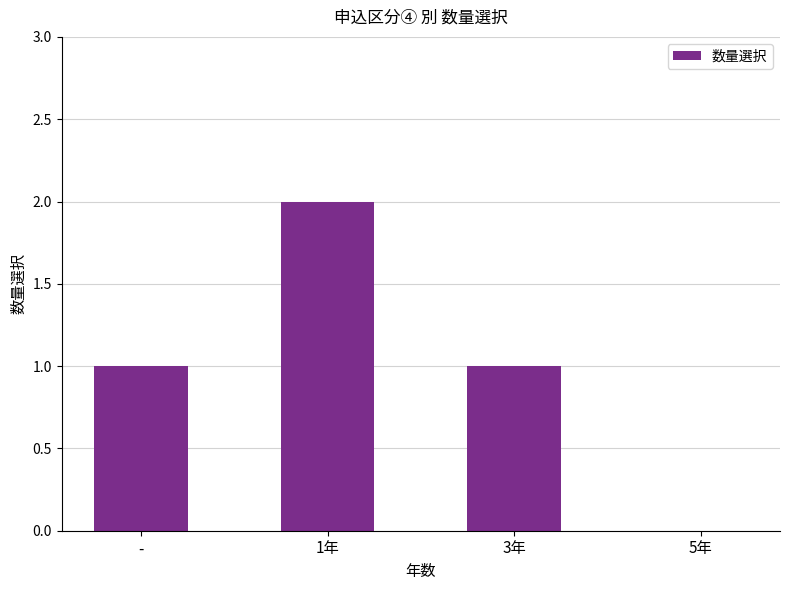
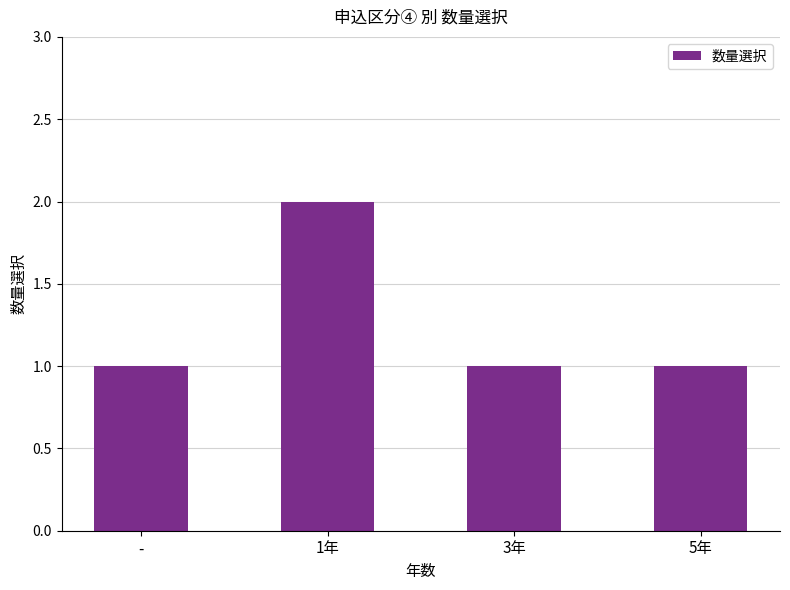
5年: 0 -> 1
